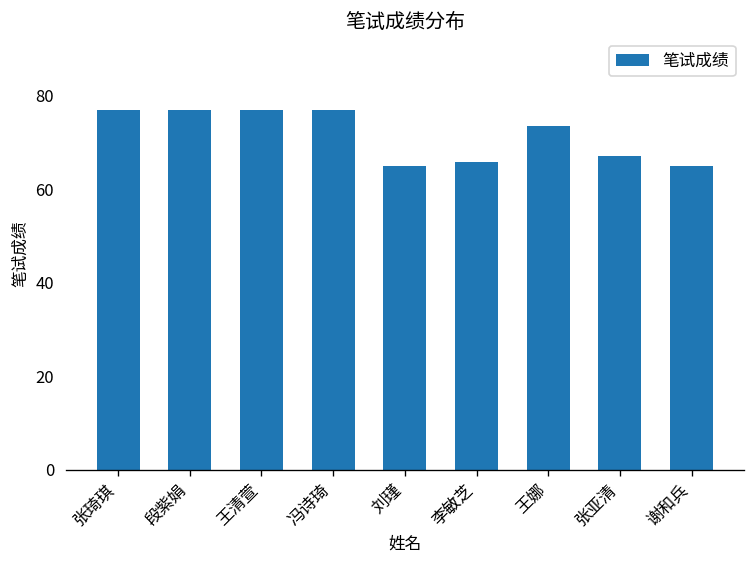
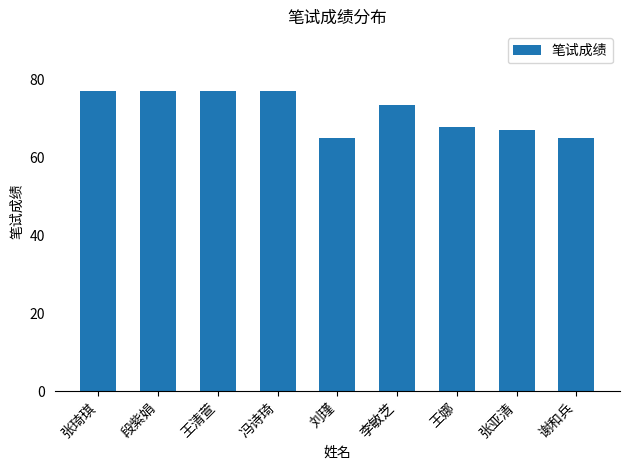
李敏芝: 66 -> 74
王娜: 74 -> 68
